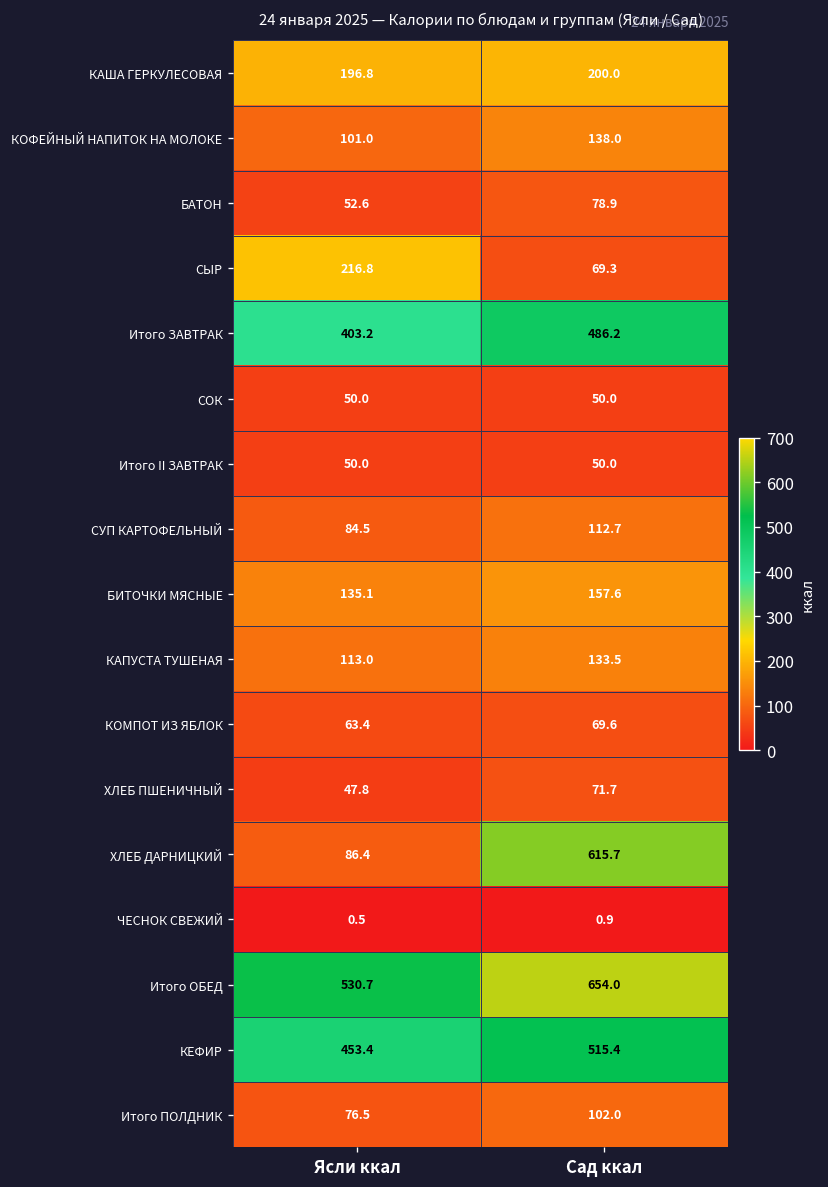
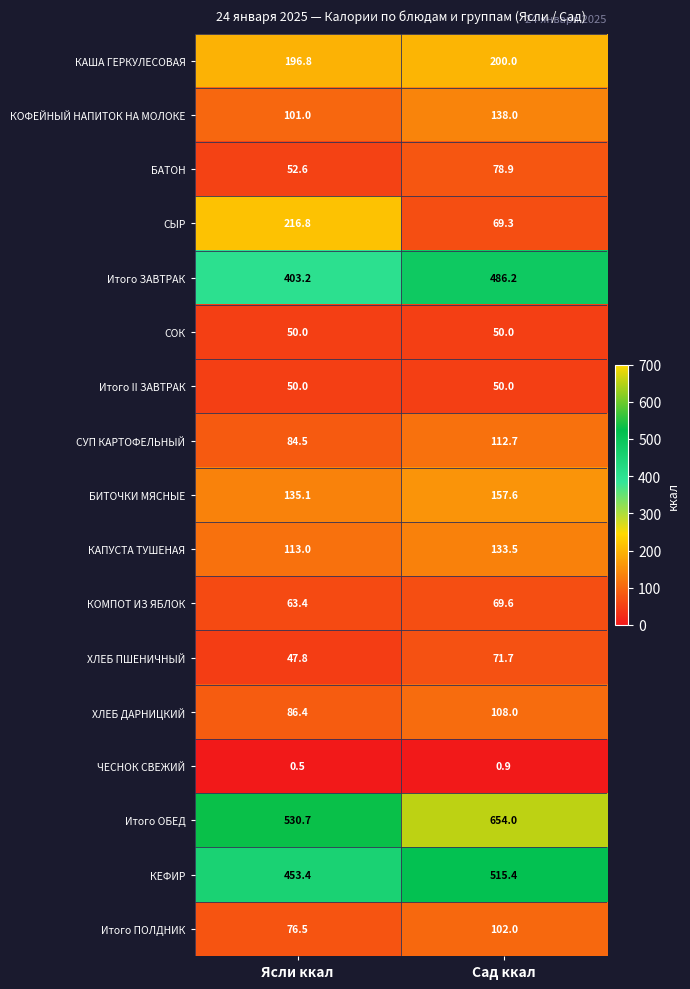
ХЛЕБ ДАРНИЦКИЙ, Сад ккал: 615.7 -> 108.0
